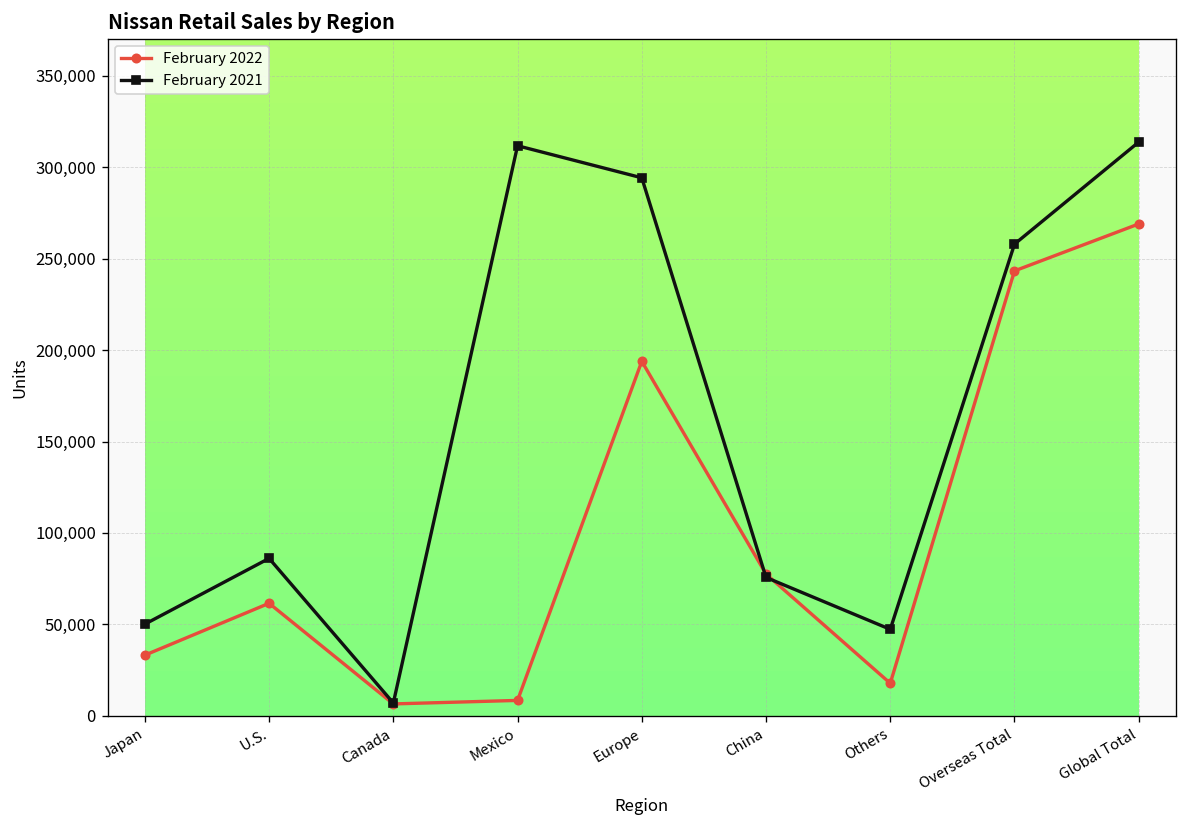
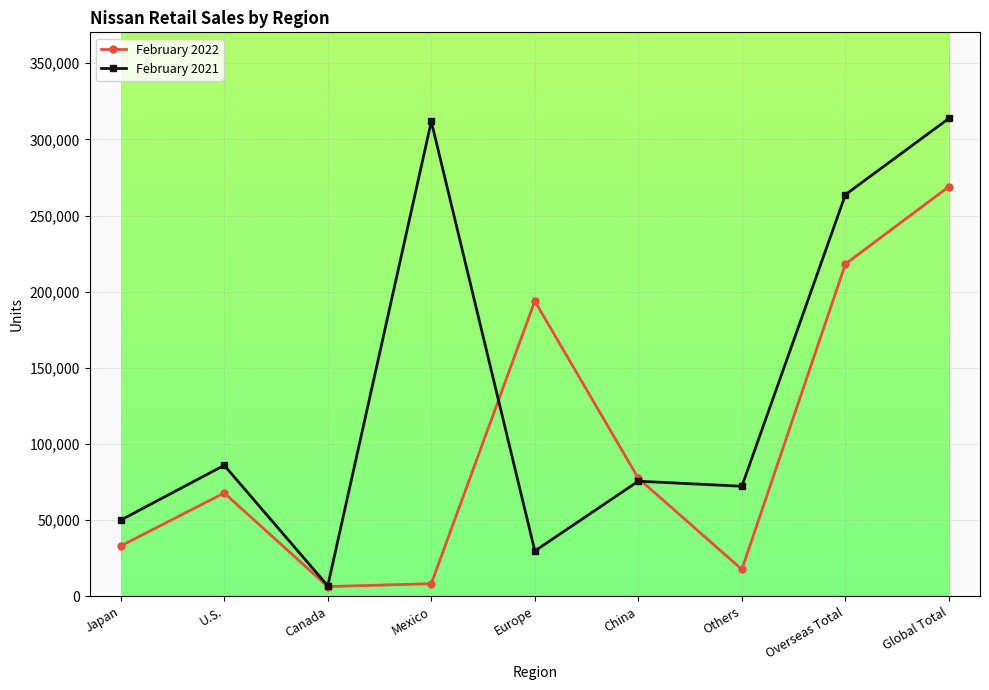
February 2022, U.S.: 61,000 -> 68,000
February 2021, Europe: 294,000 -> 30,000
February 2021, Others: 47,000 -> 72,000
February 2022, Overseas Total: 243,000 -> 218,000
February 2021, Overseas Total: 258,000 -> 264,000
